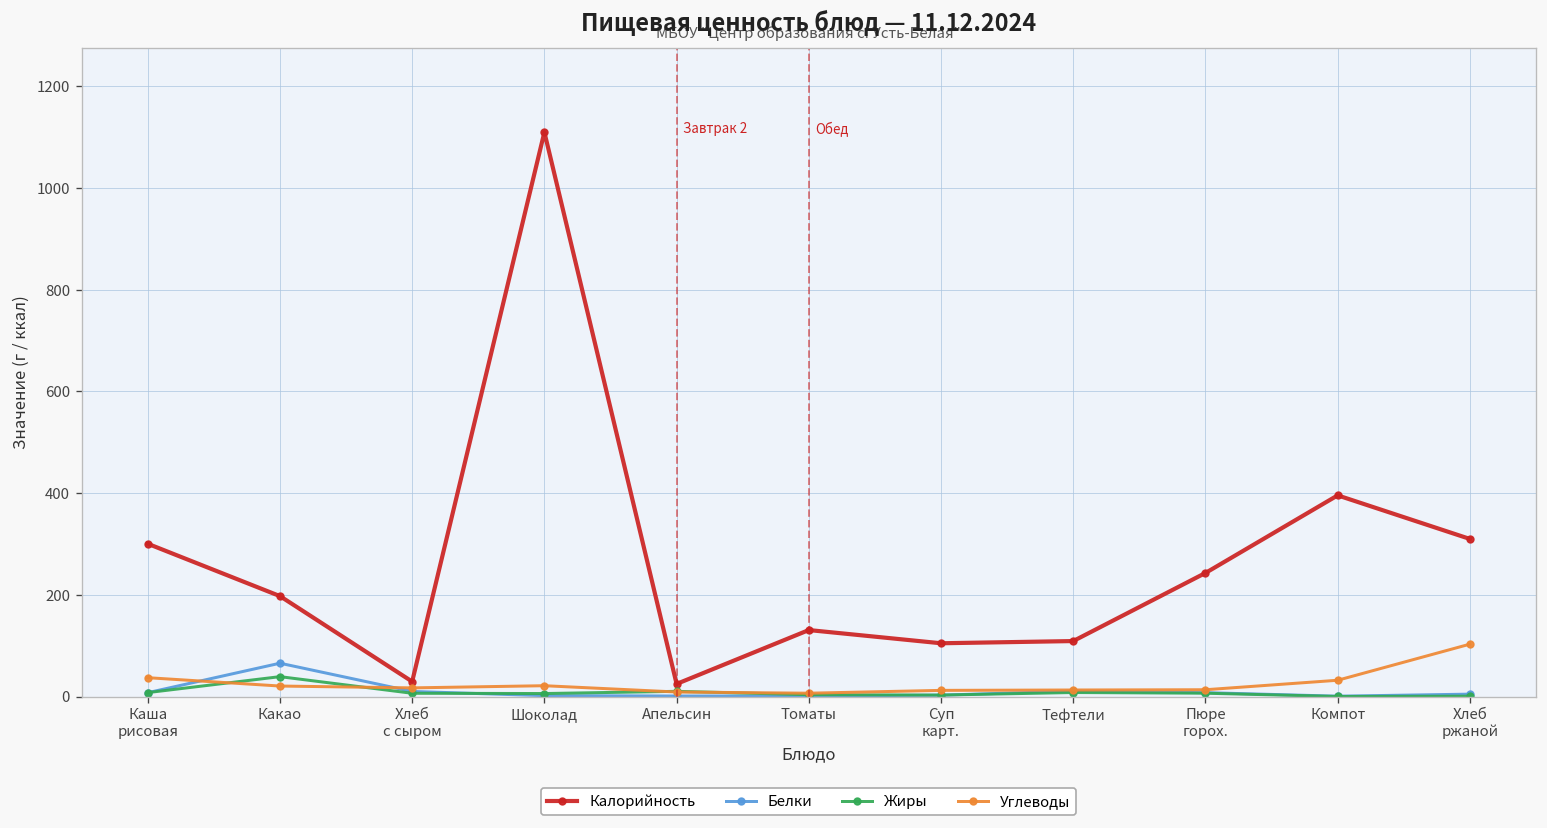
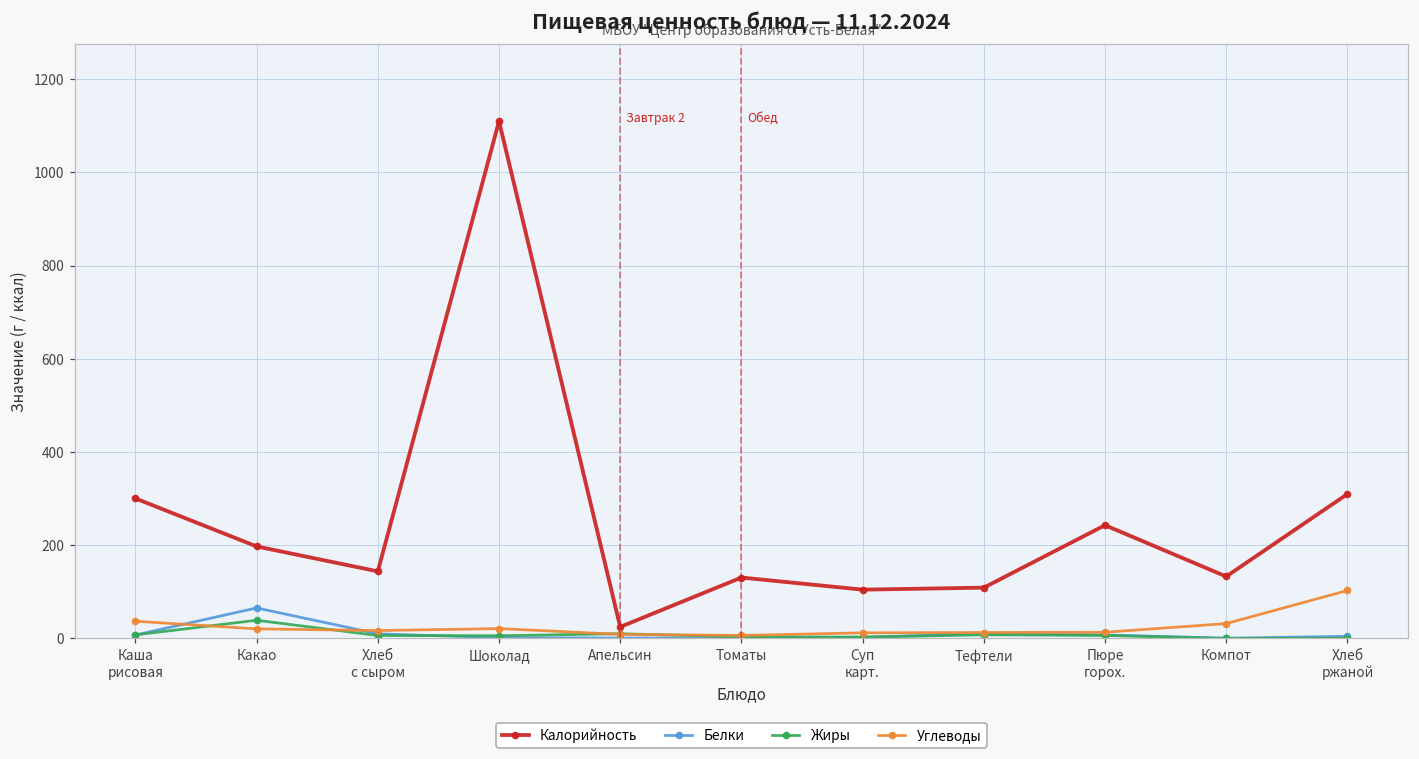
Калорийность, Хлеб с сыром: 30 -> 140
Калорийность, Компот: 400 -> 130
